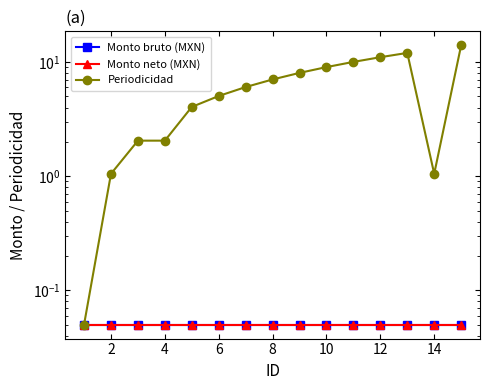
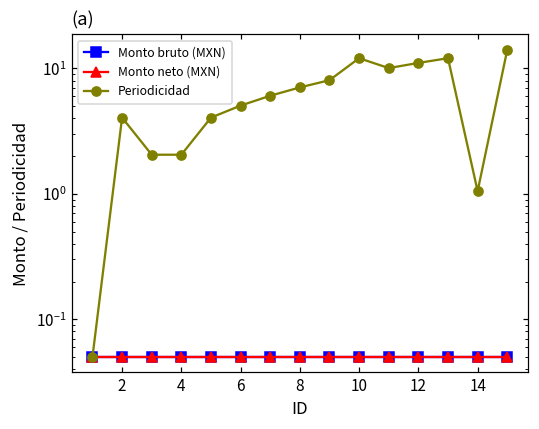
Periodicidad, 2: 1.1 -> 4.1
Periodicidad, 10: 9 -> 12
